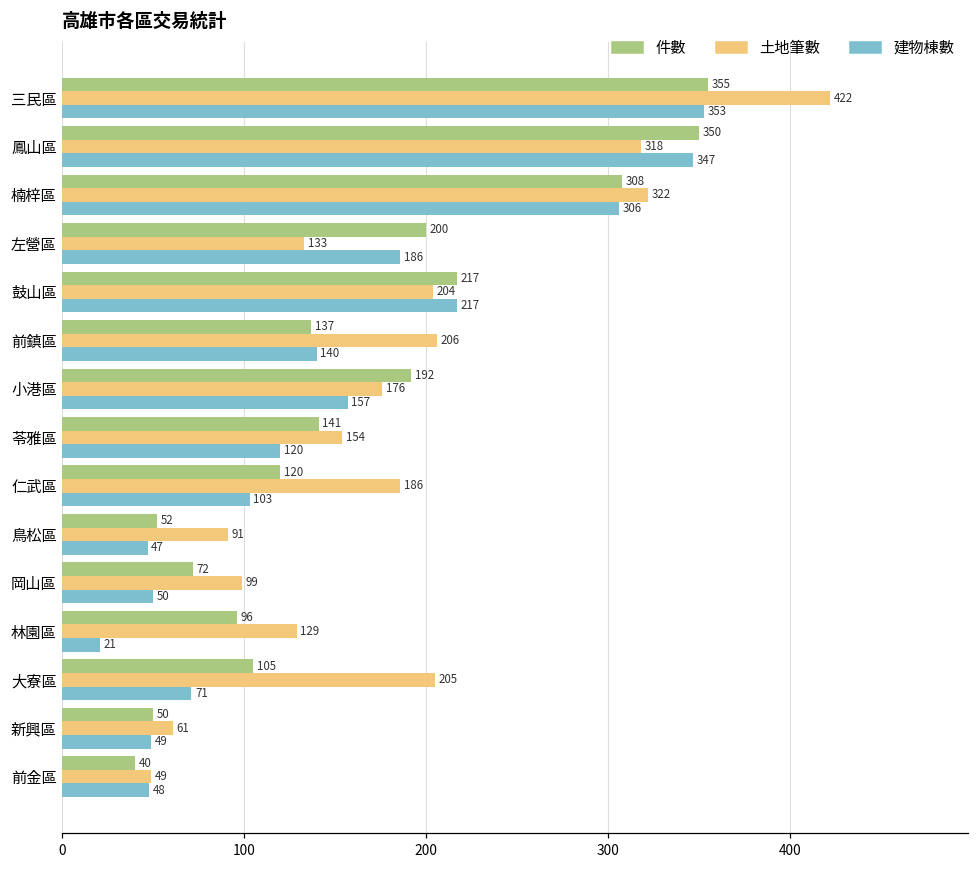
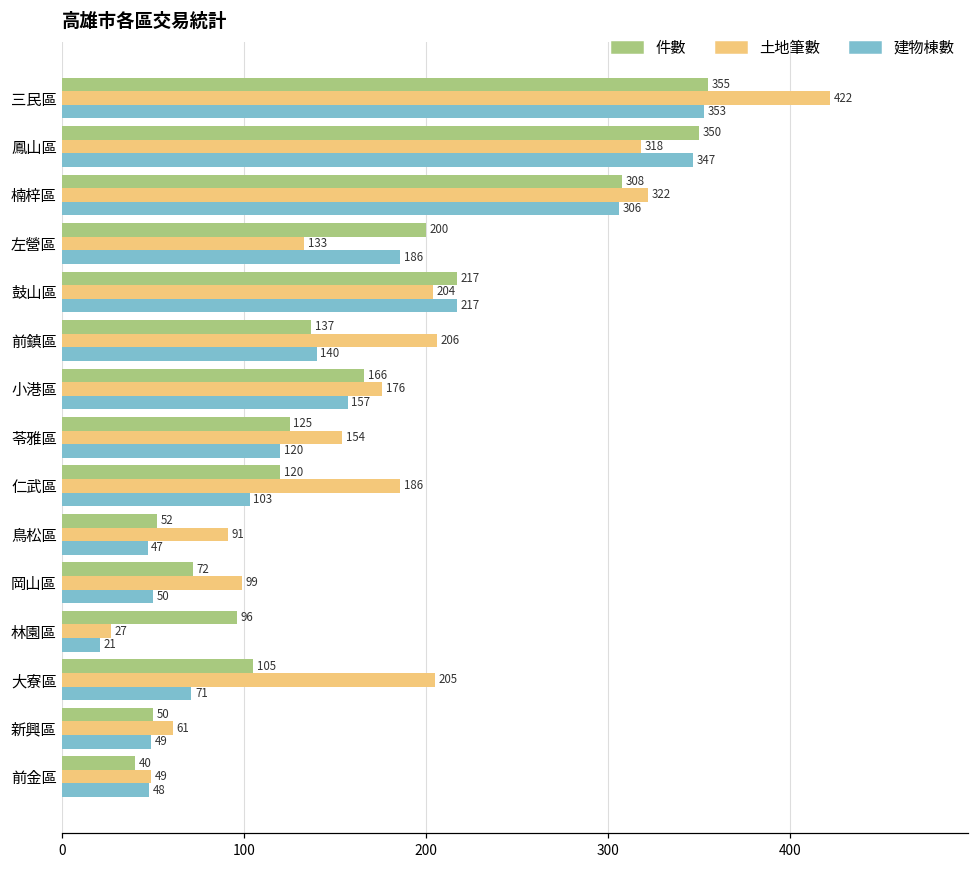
件數, 小港區: 192 -> 166
件數, 苓雅區: 141 -> 125
土地筆數, 林園區: 129 -> 27
